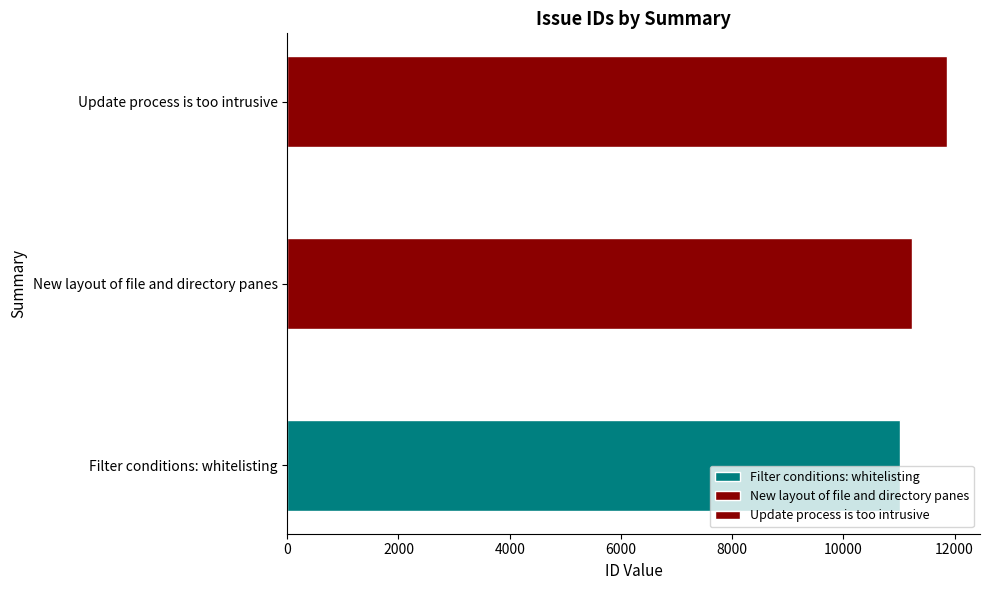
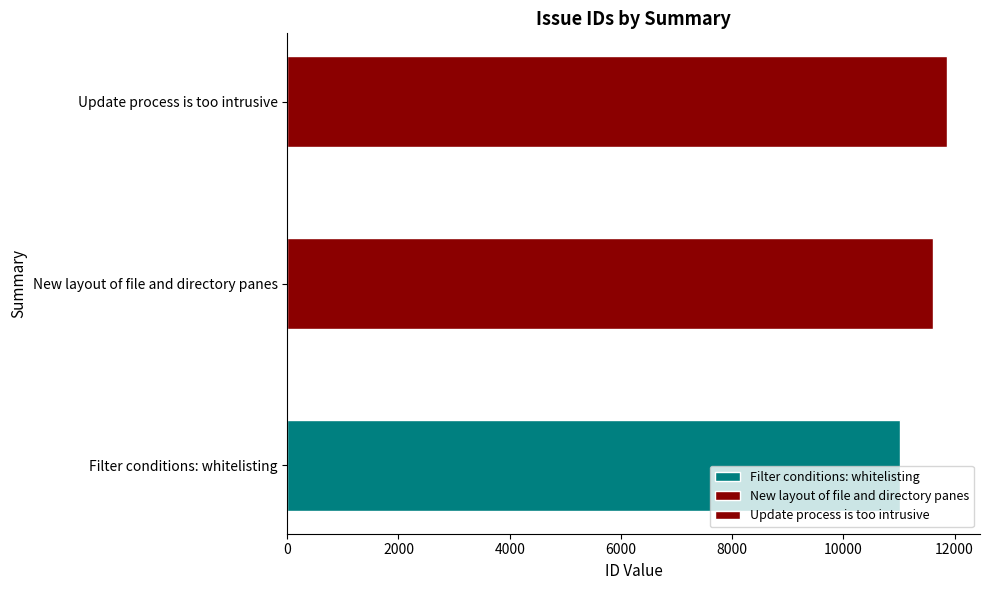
New layout of file and directory panes: 11200 -> 11600
